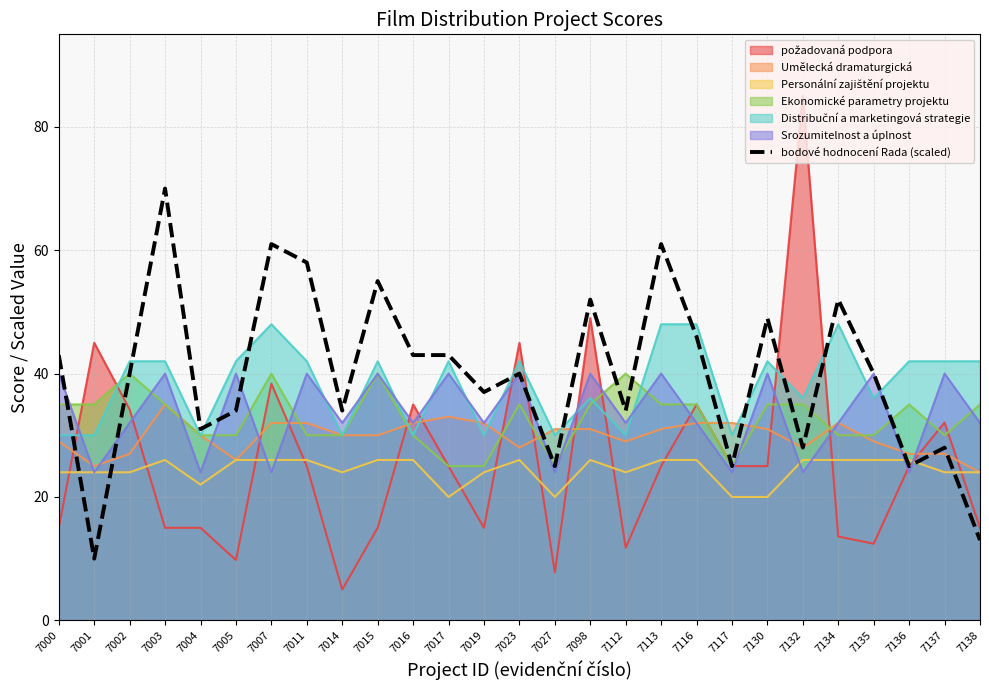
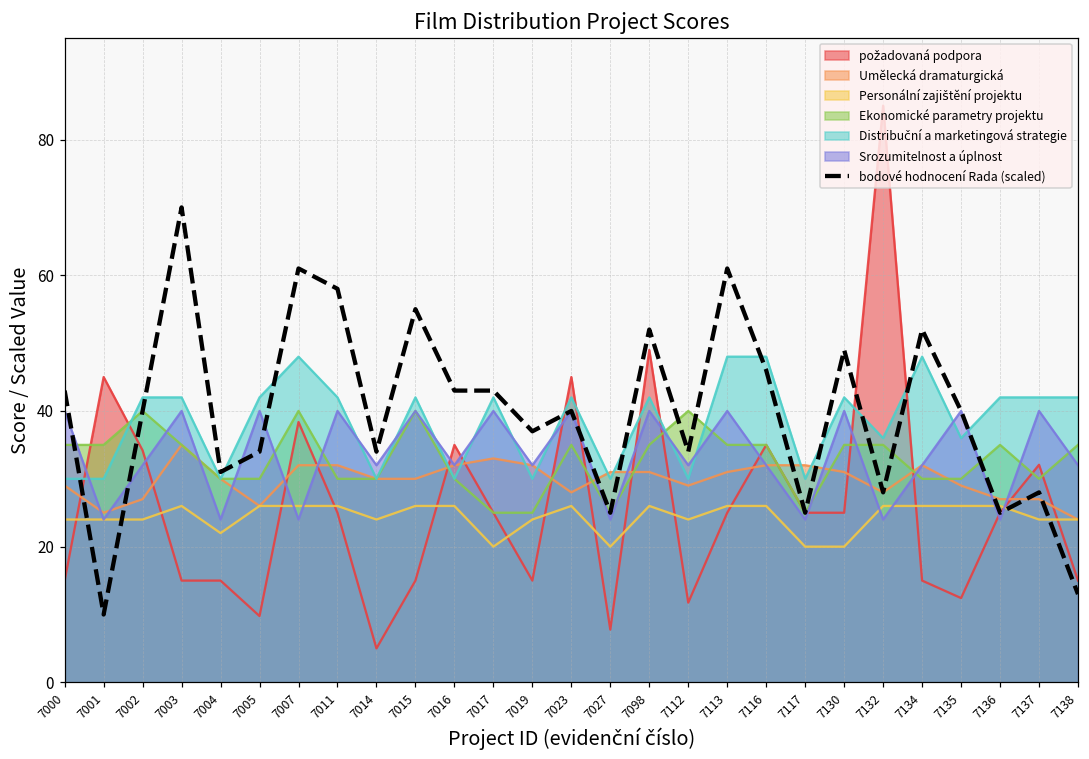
Distribuční a marketingová strategie, 7098: 36 -> 42
požadovaná podpora, 7134: 14 -> 15
